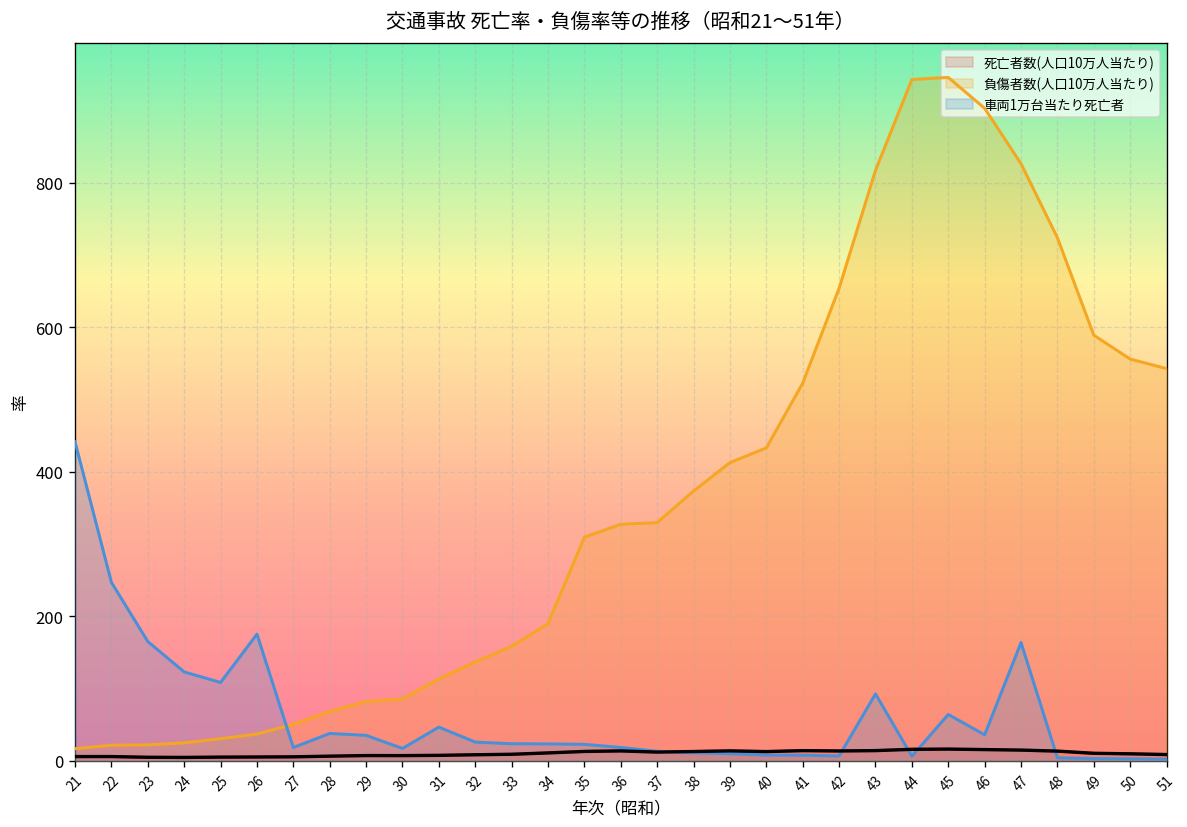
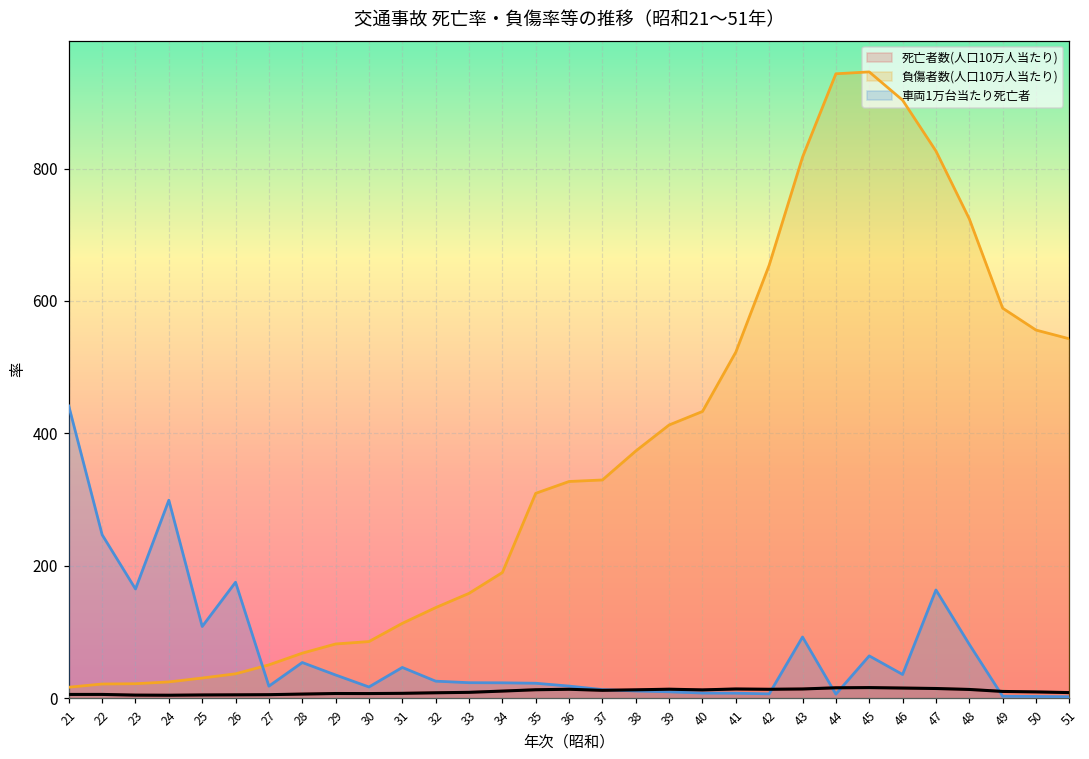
車両1万台当たり死亡者, 24: 120 -> 300
車両1万台当たり死亡者, 28: 40 -> 50
車両1万台当たり死亡者, 48: 0 -> 80
